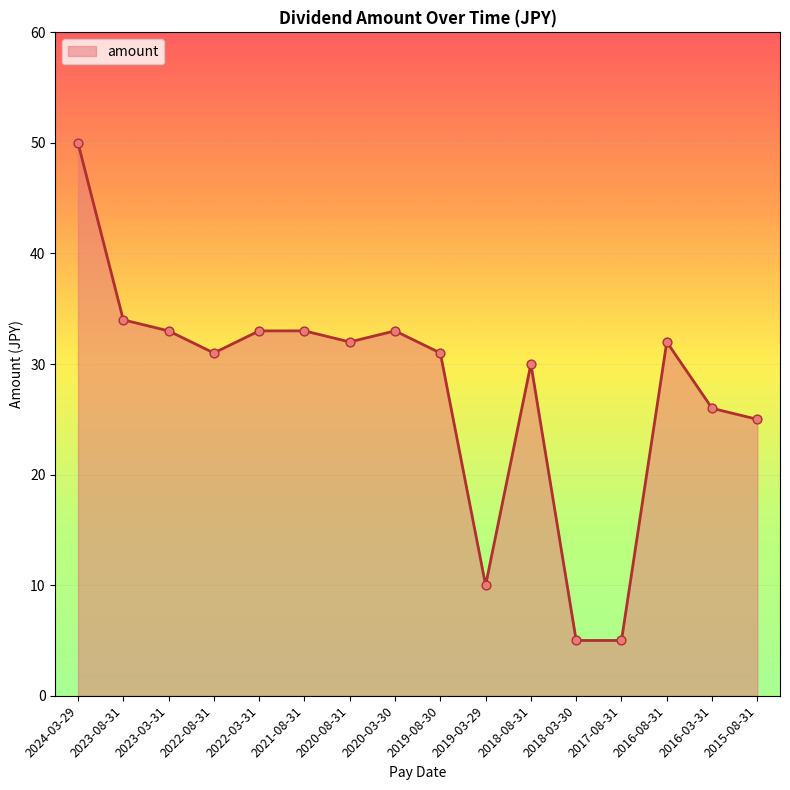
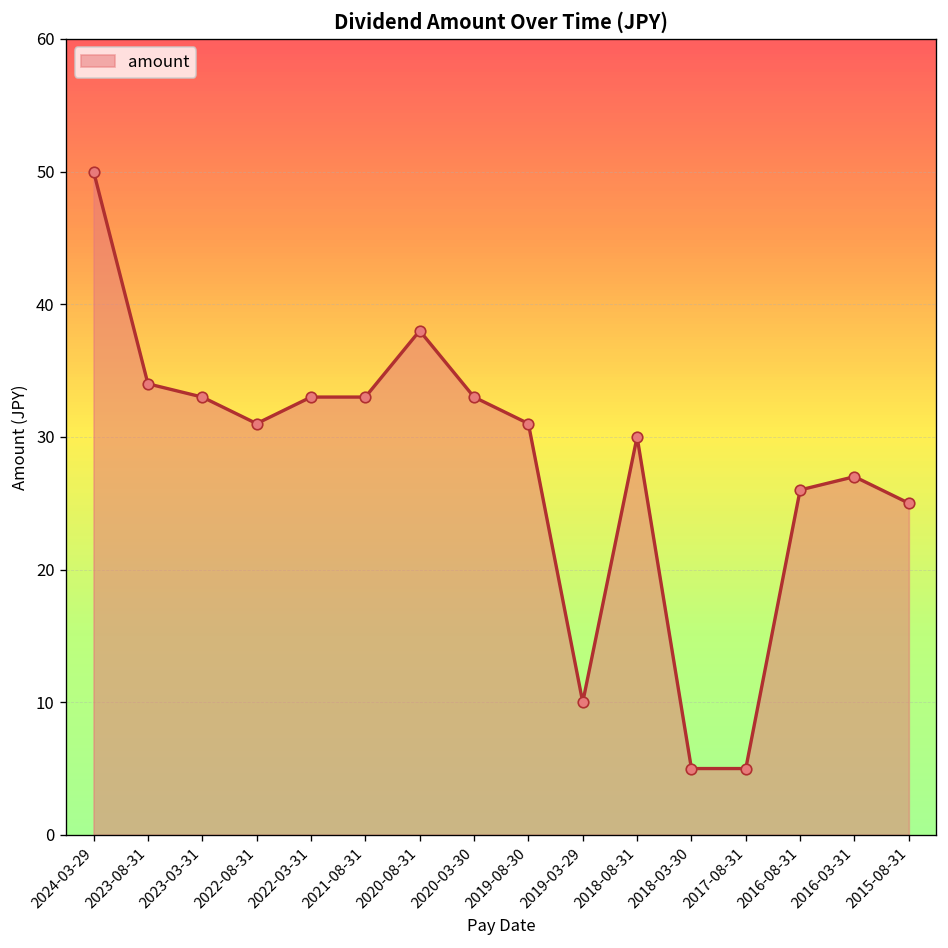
2020-08-31: 32 -> 38
2016-08-31: 32 -> 26
2016-03-31: 26 -> 27
